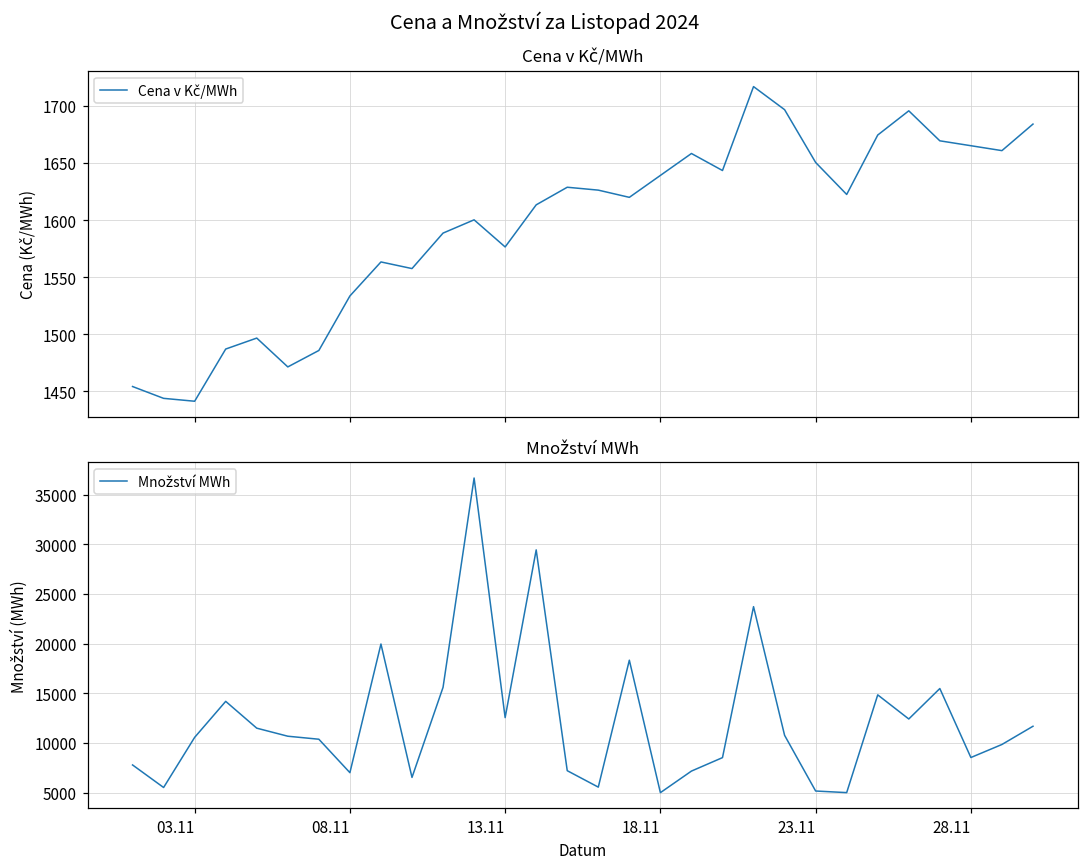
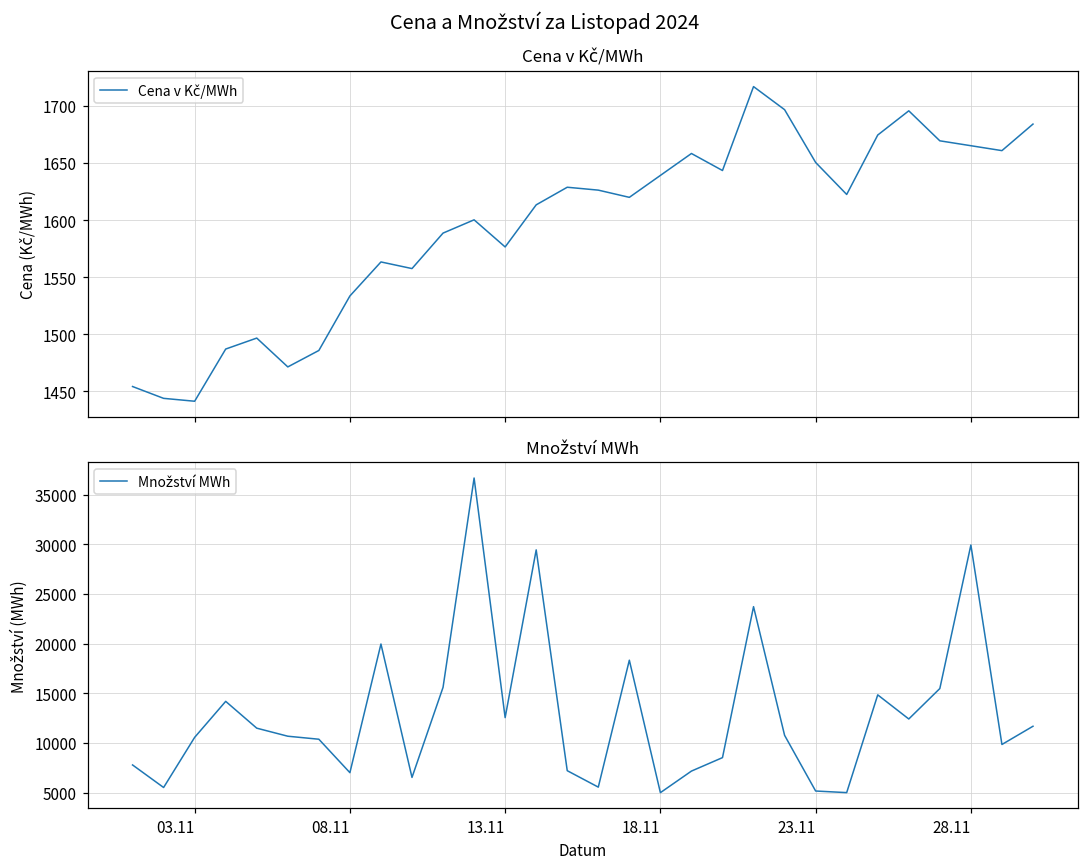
Množství MWh, 28.11: 9000 -> 30000
